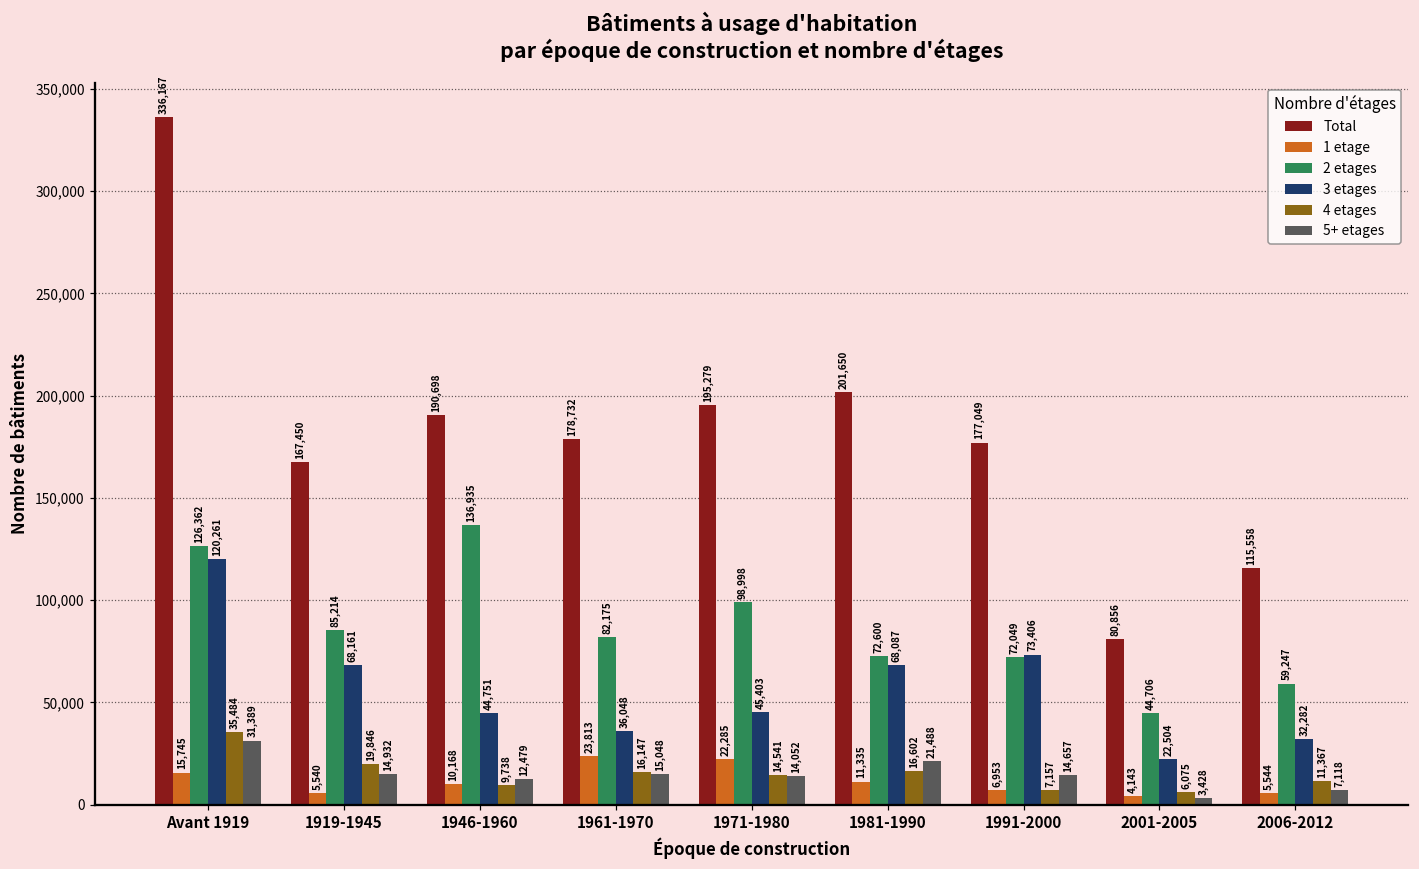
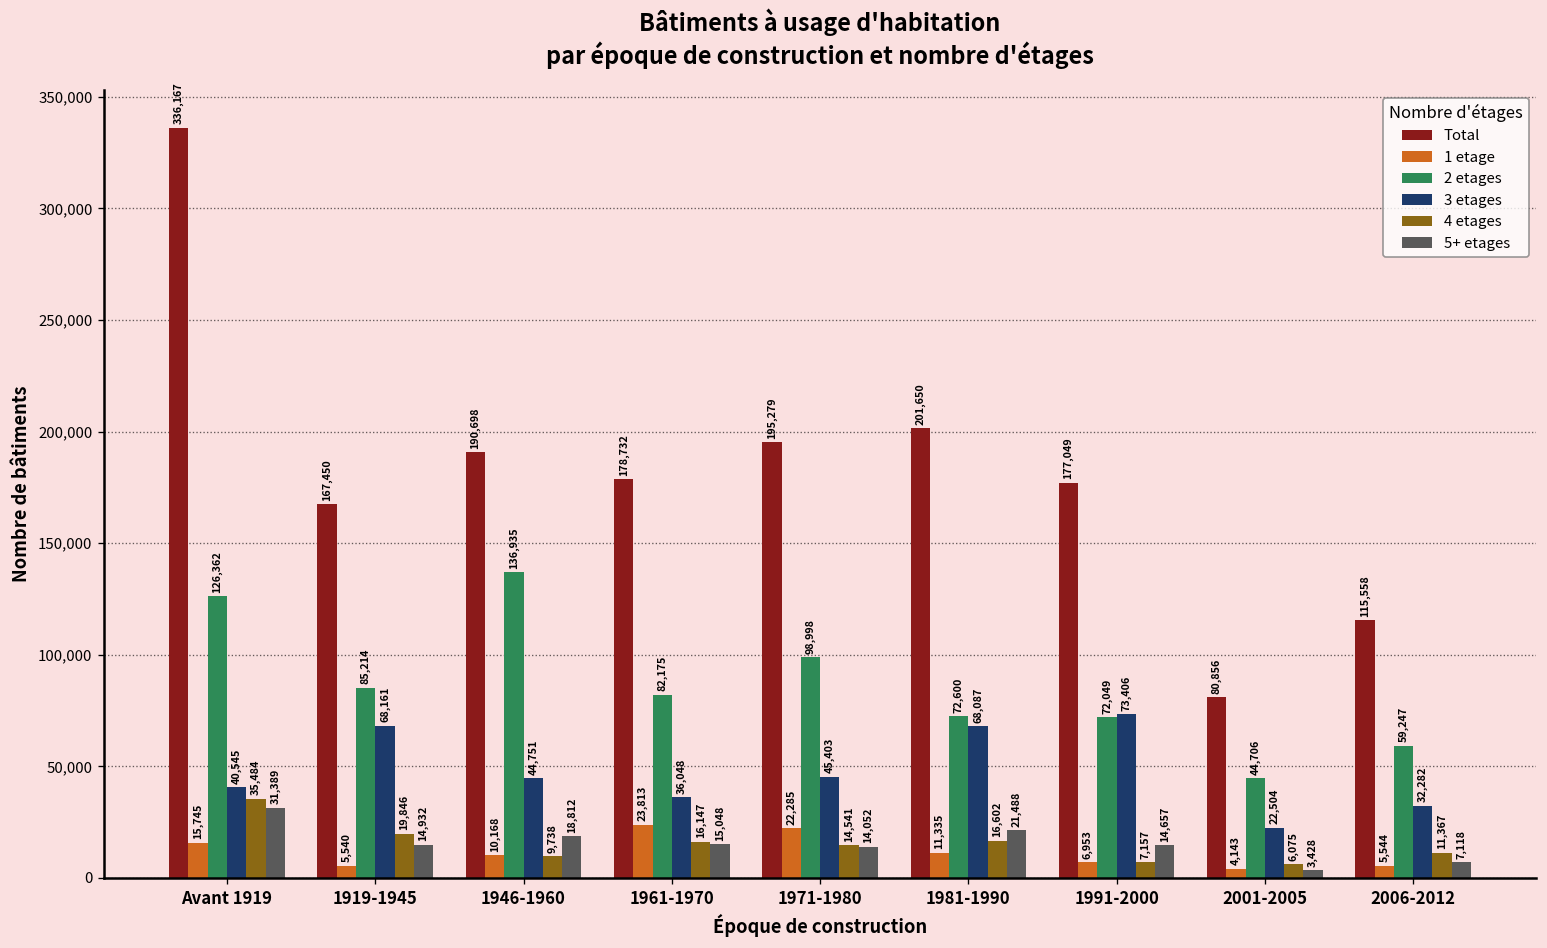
3 etages, Avant 1919: 120,261 -> 40,545
5+ etages, 1946-1960: 12,479 -> 18,812
